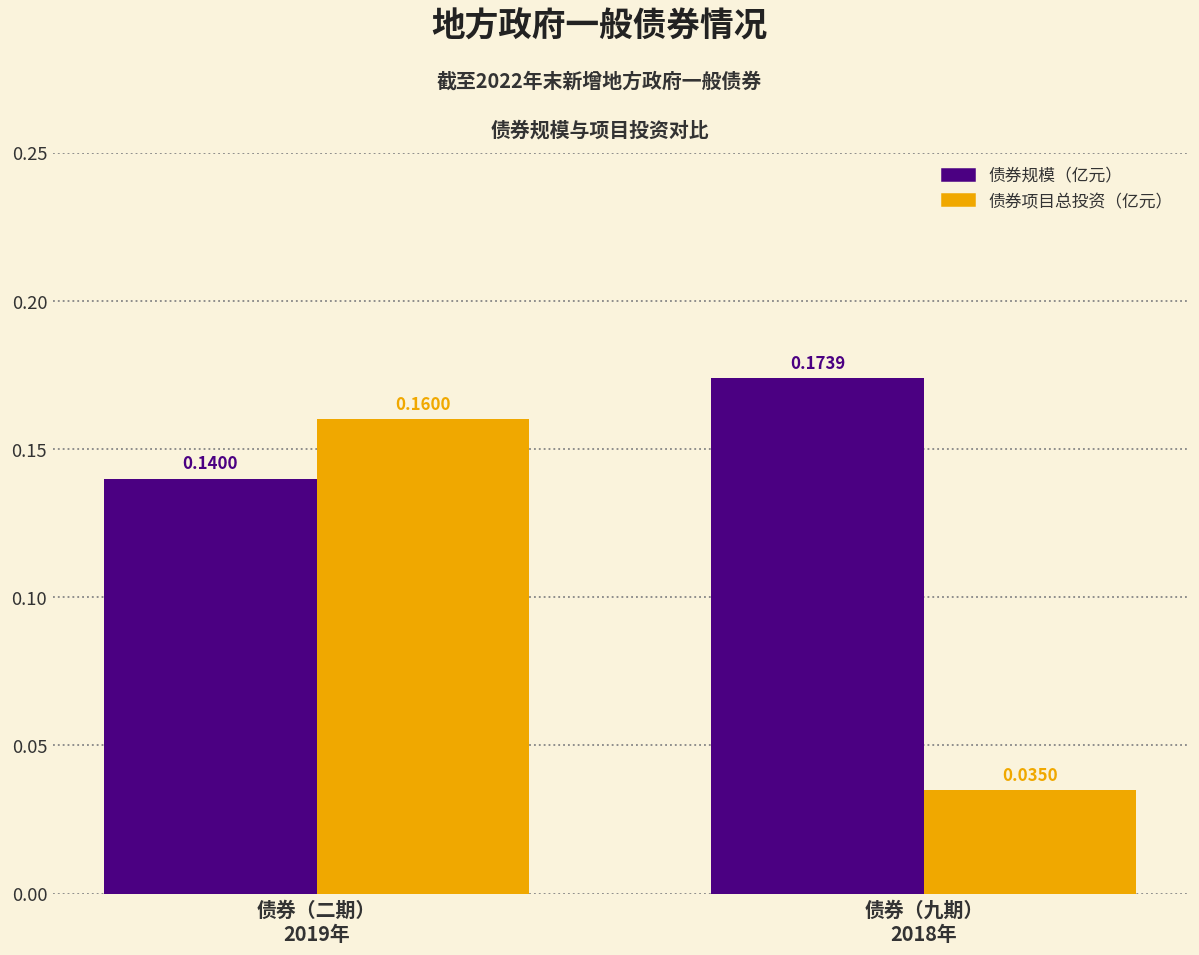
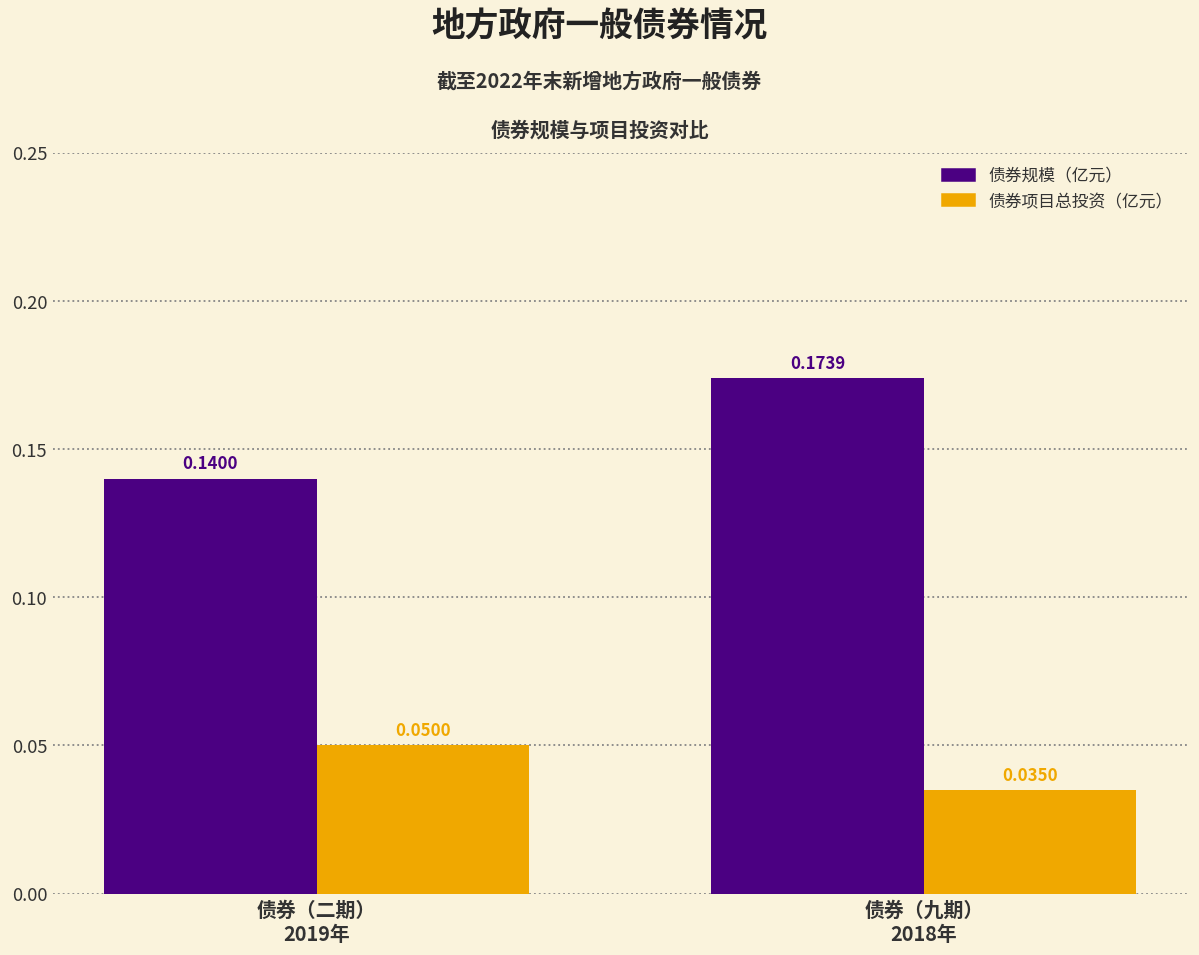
债券项目总投资（亿元）, 债券（二期） 2019年: 0.1600 -> 0.0500
